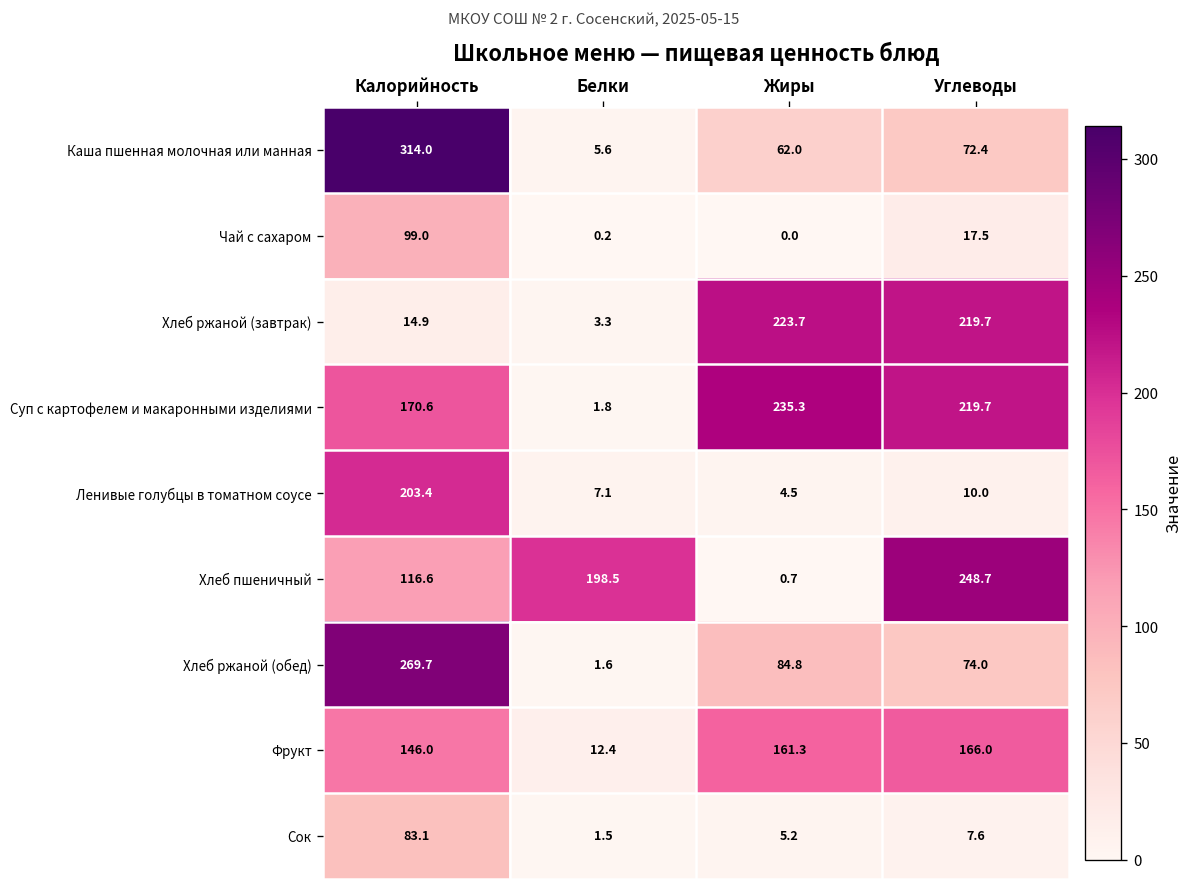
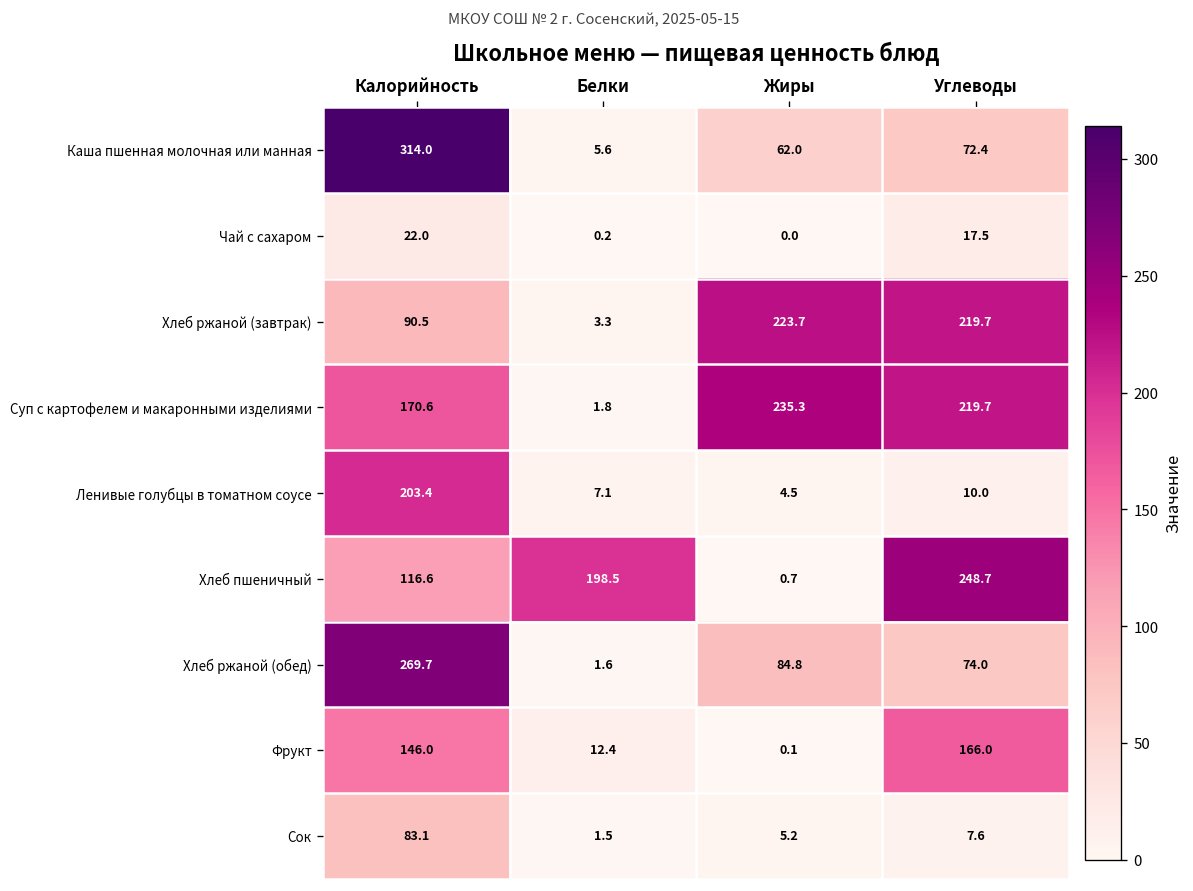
Чай с сахаром, Калорийность: 99.0 -> 22.0
Хлеб ржаной (завтрак), Калорийность: 14.9 -> 90.5
Фрукт, Жиры: 161.3 -> 0.1
